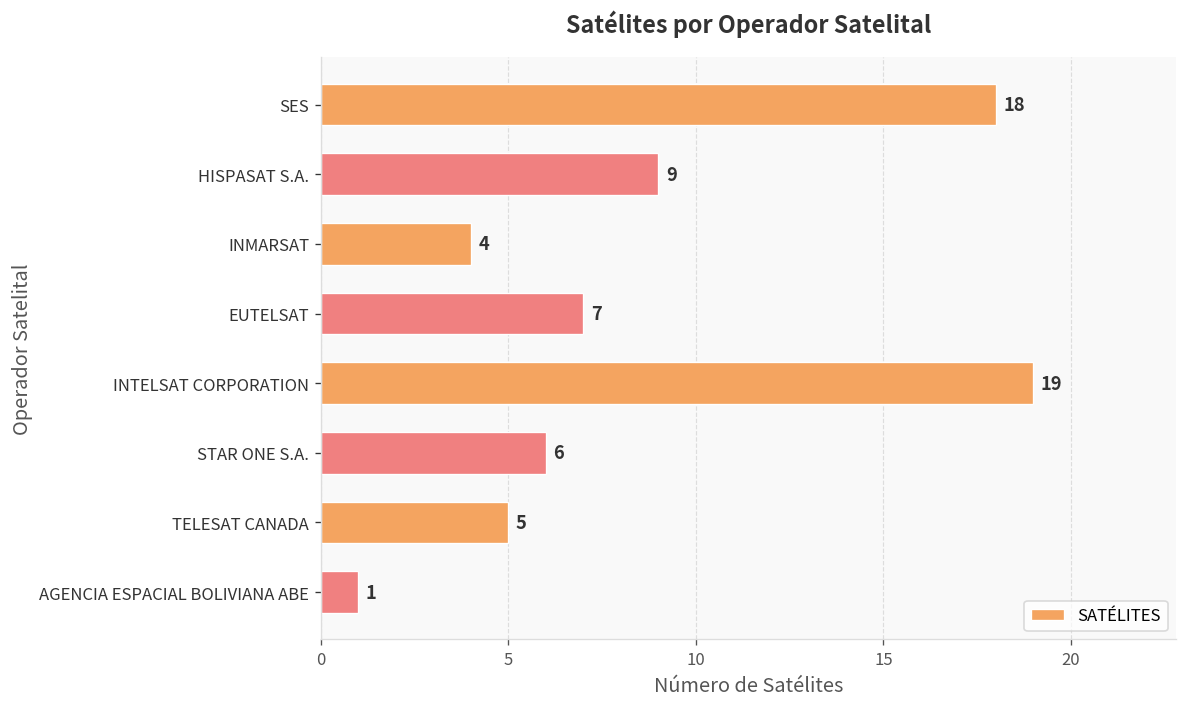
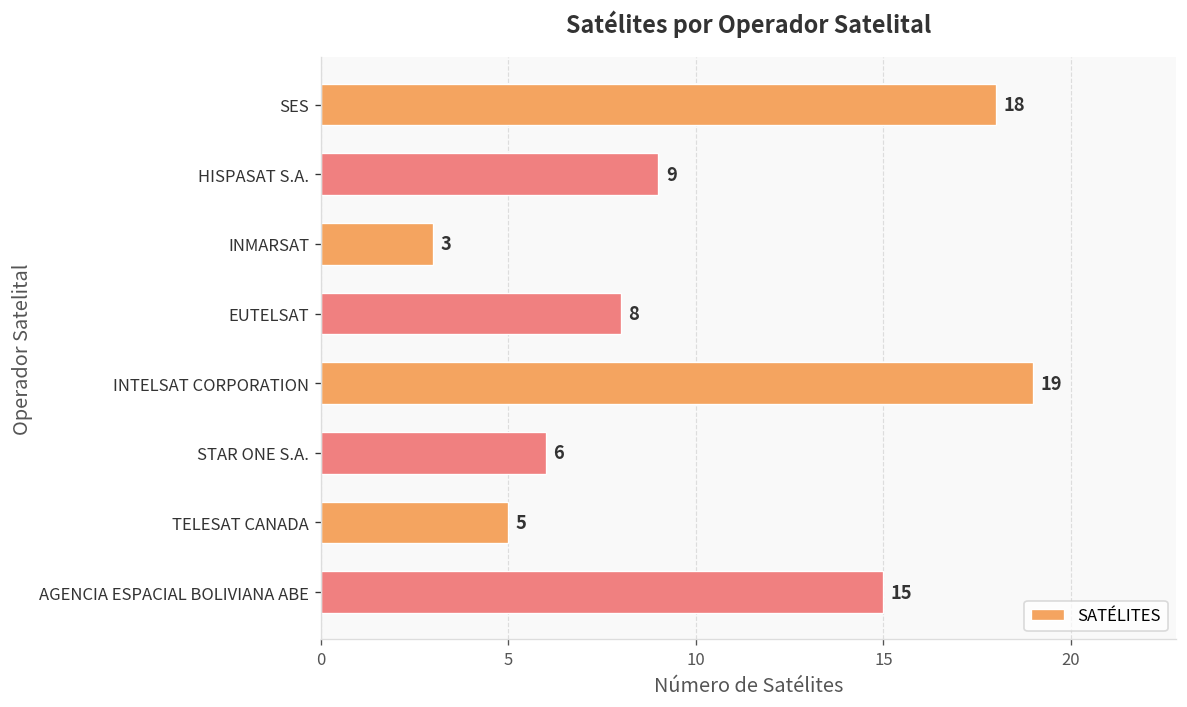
INMARSAT: 4 -> 3
EUTELSAT: 7 -> 8
AGENCIA ESPACIAL BOLIVIANA ABE: 1 -> 15
